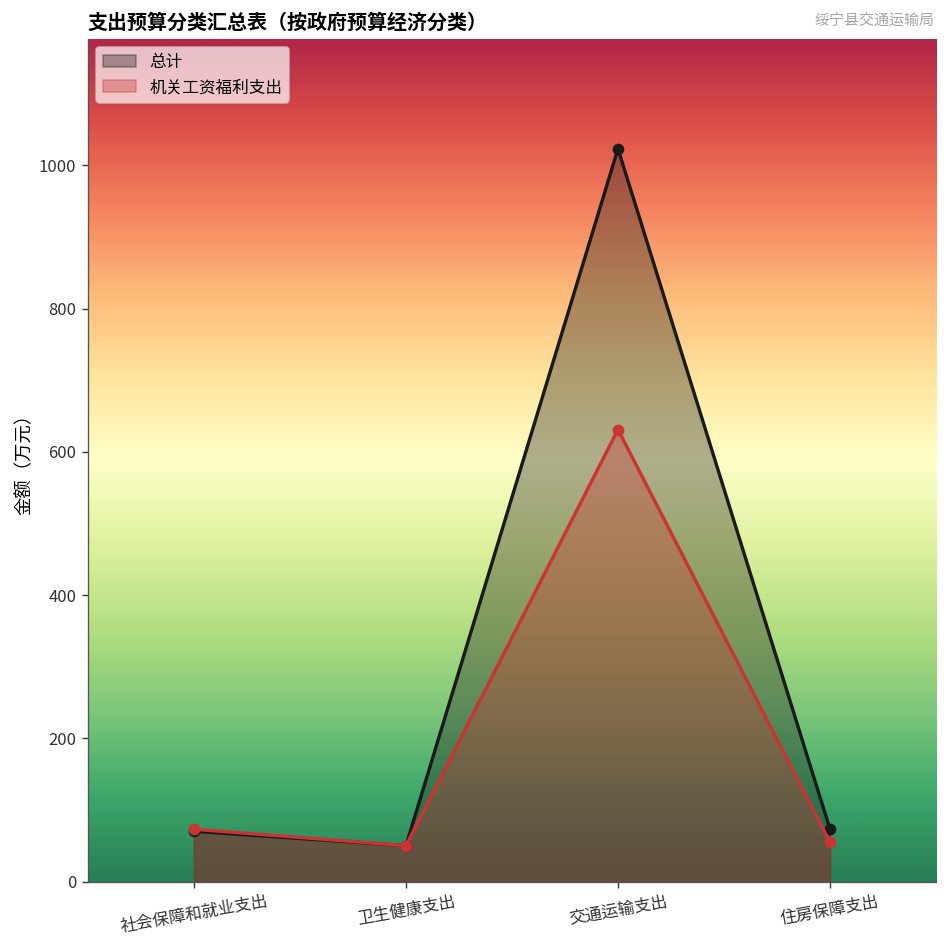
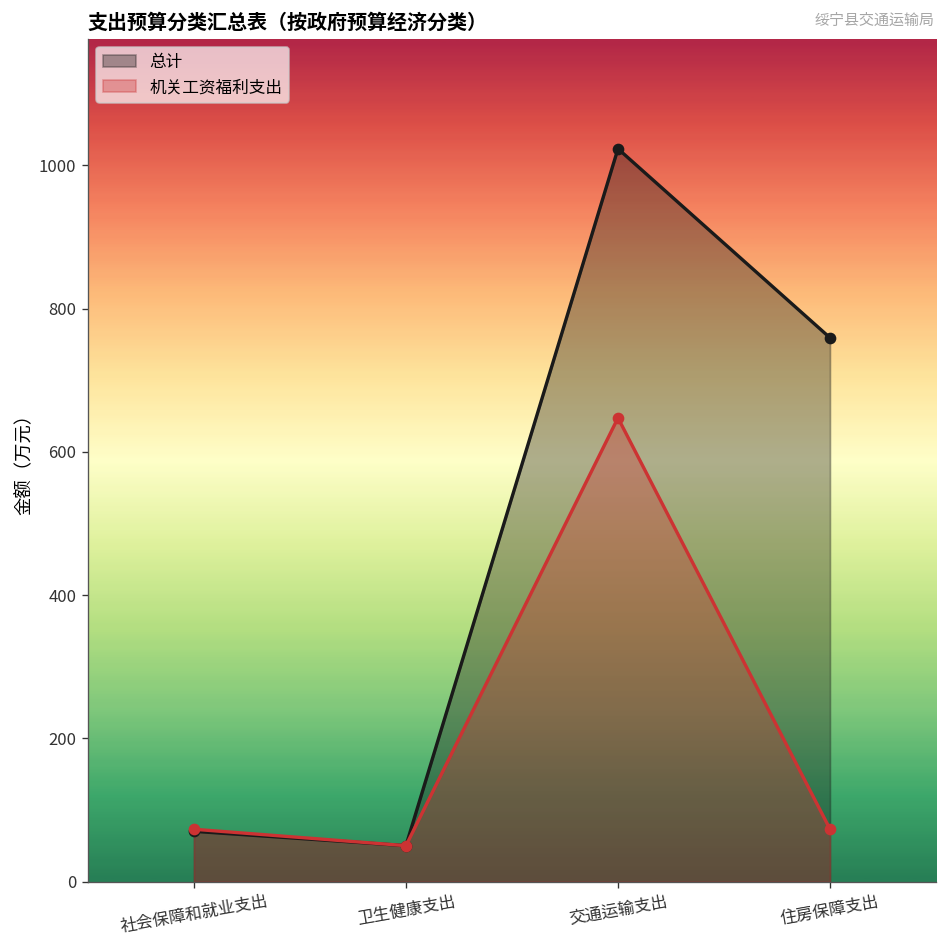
机关工资福利支出, 交通运输支出: 630 -> 650
总计, 住房保障支出: 70 -> 760
机关工资福利支出, 住房保障支出: 50 -> 70
